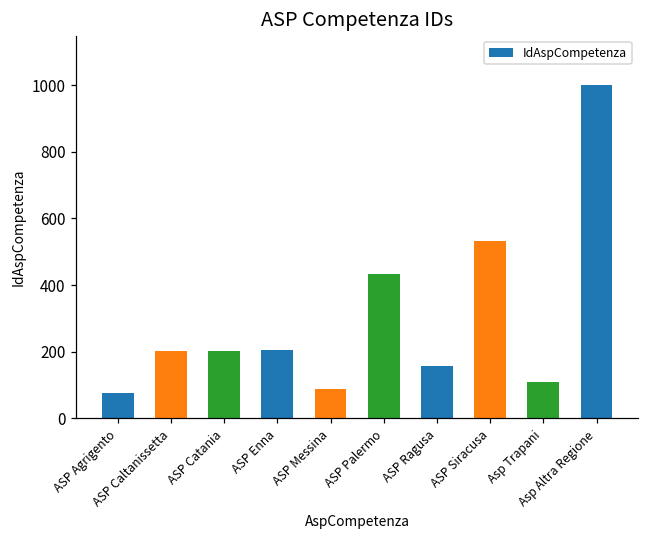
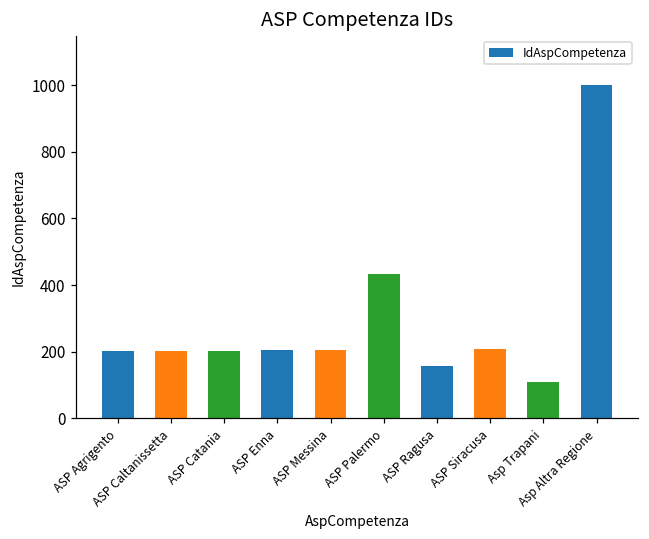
ASP Agrigento: 80 -> 200
ASP Messina: 90 -> 210
ASP Siracusa: 530 -> 210
